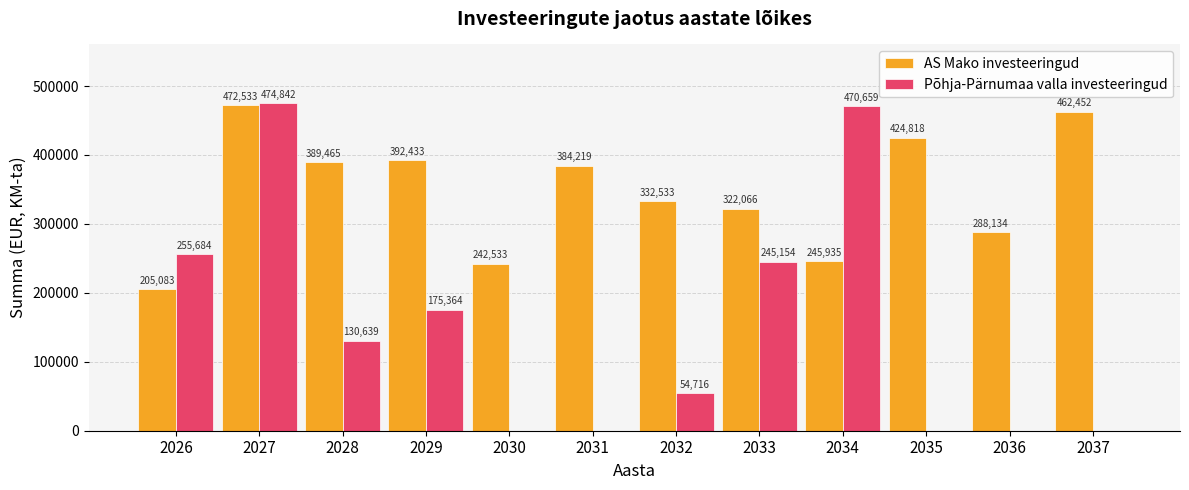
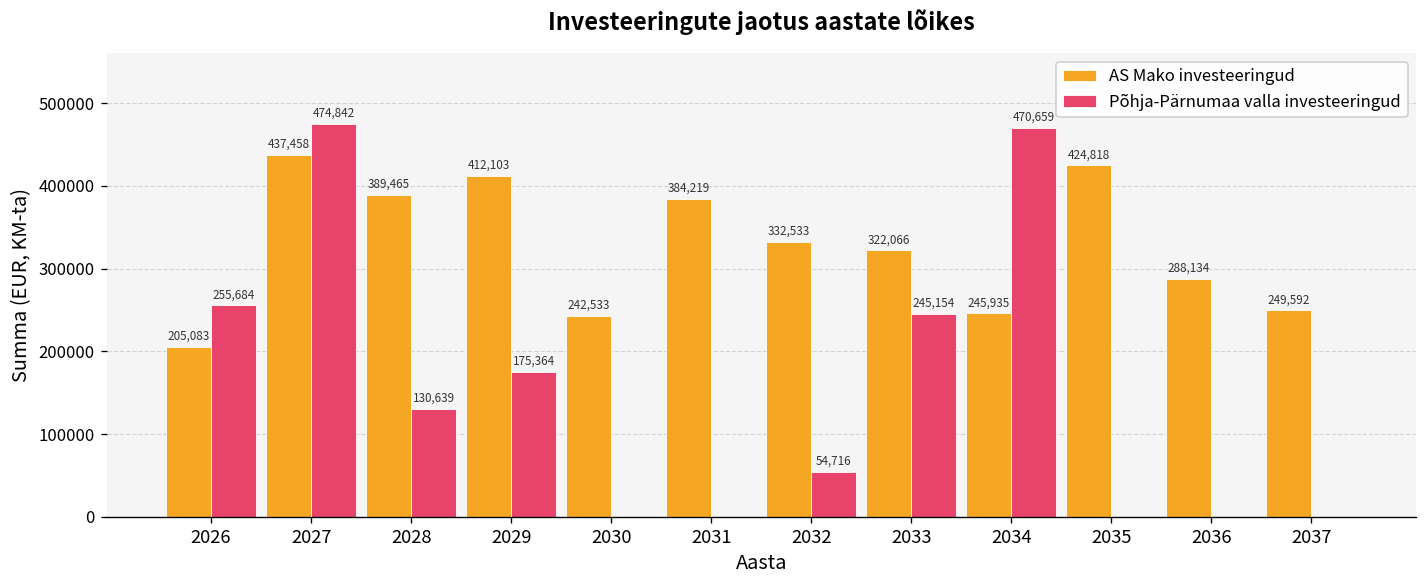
AS Mako investeeringud, 2027: 472,533 -> 437,458
AS Mako investeeringud, 2029: 392,433 -> 412,103
AS Mako investeeringud, 2037: 462,452 -> 249,592
